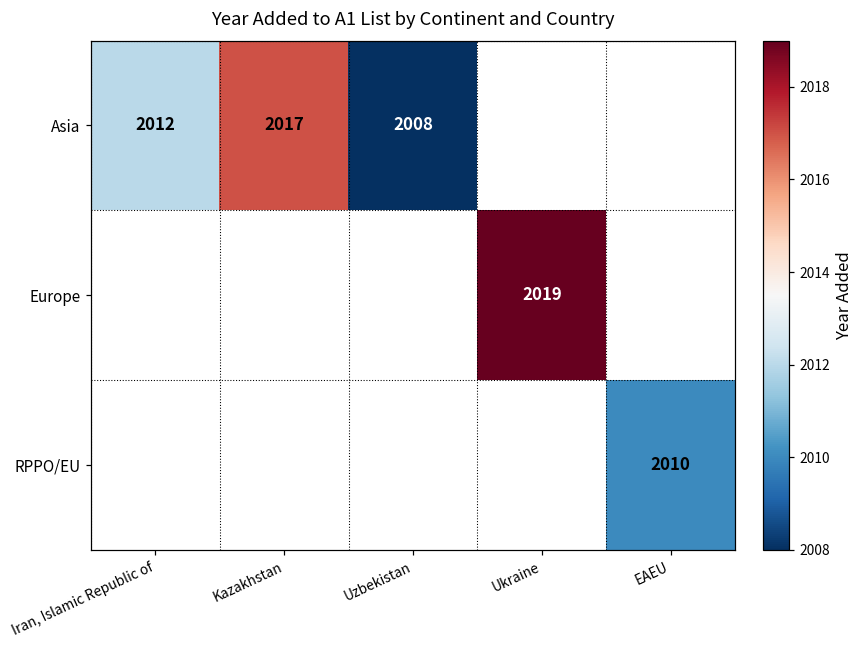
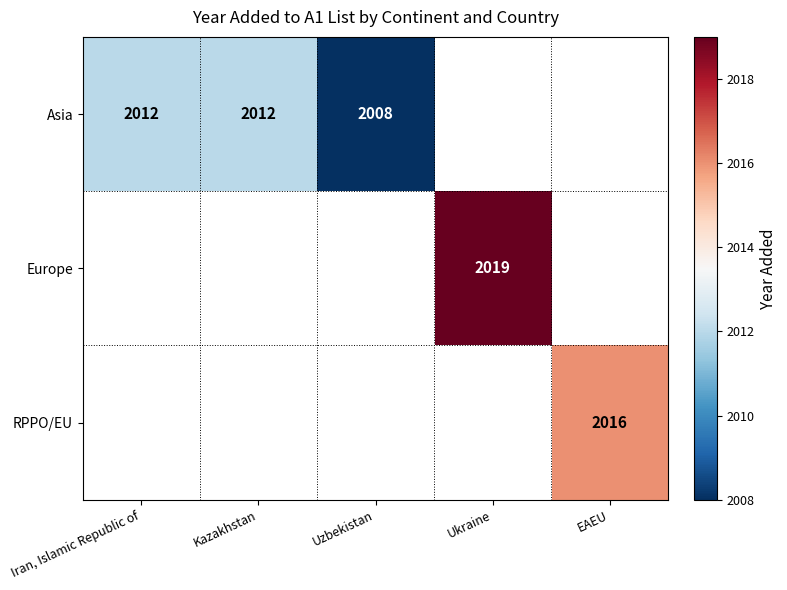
Asia, Kazakhstan: 2017 -> 2012
RPPO/EU, EAEU: 2010 -> 2016
